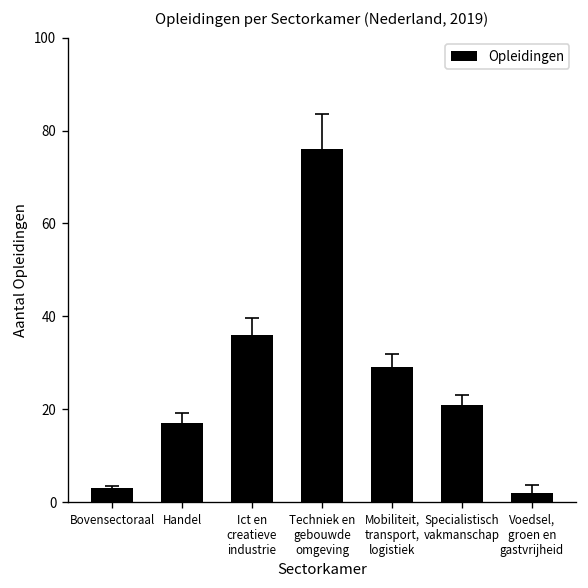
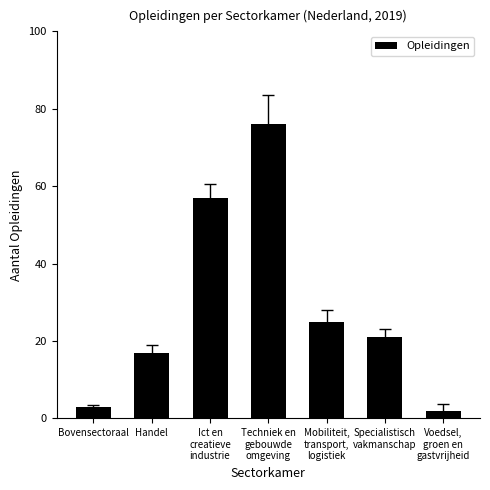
Opleidingen, Ict en creatieve industrie: 36 -> 57
Opleidingen, Mobiliteit, transport, logistiek: 29 -> 25
